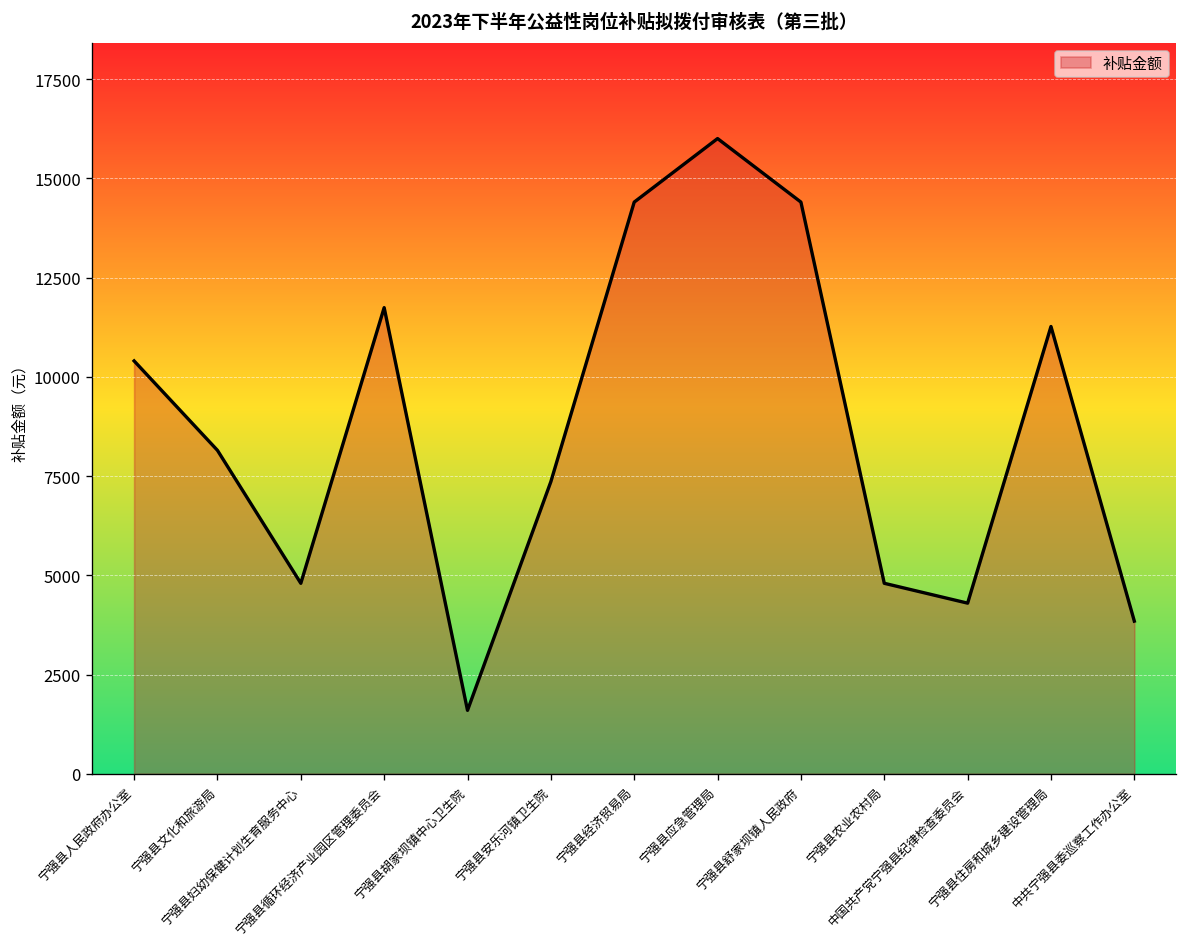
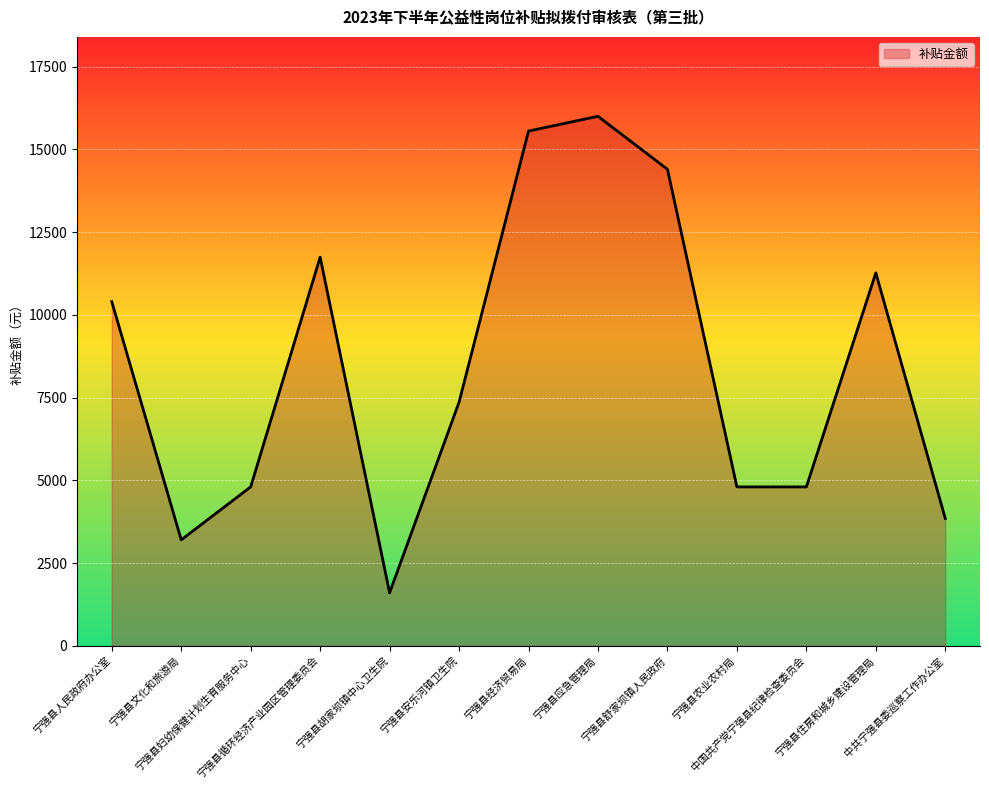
宁强县文化和旅游局: 8100 -> 3200
宁强县经济贸易局: 14400 -> 15600
中国共产党宁强县纪律检查委员会: 4300 -> 4800
